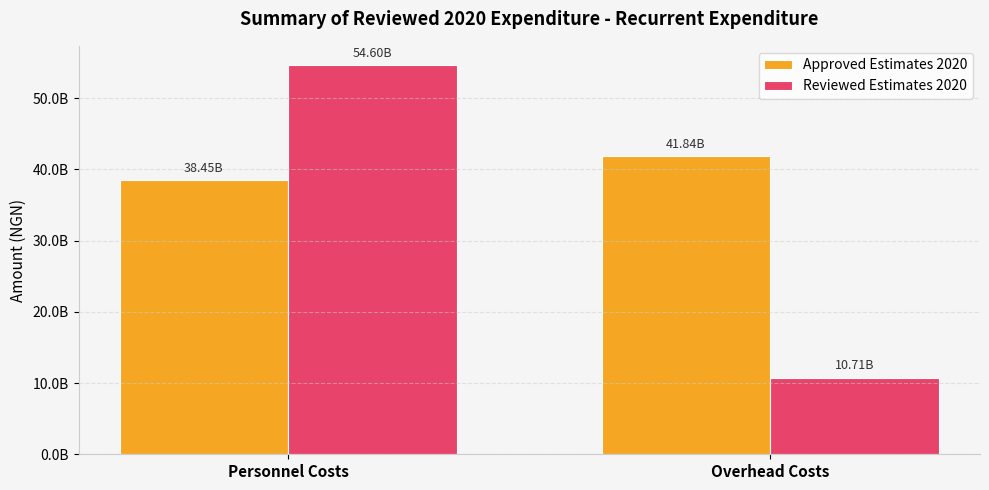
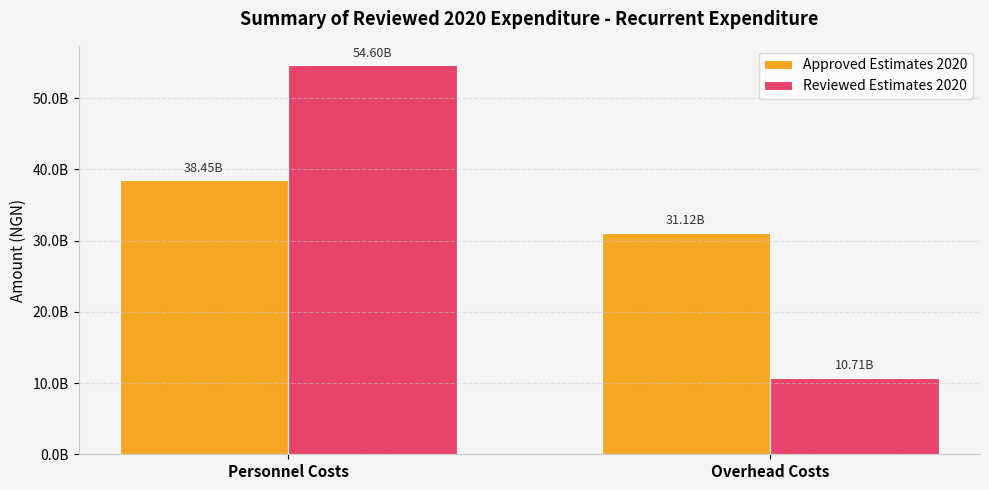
Approved Estimates 2020, Overhead Costs: 41.84B -> 31.12B
